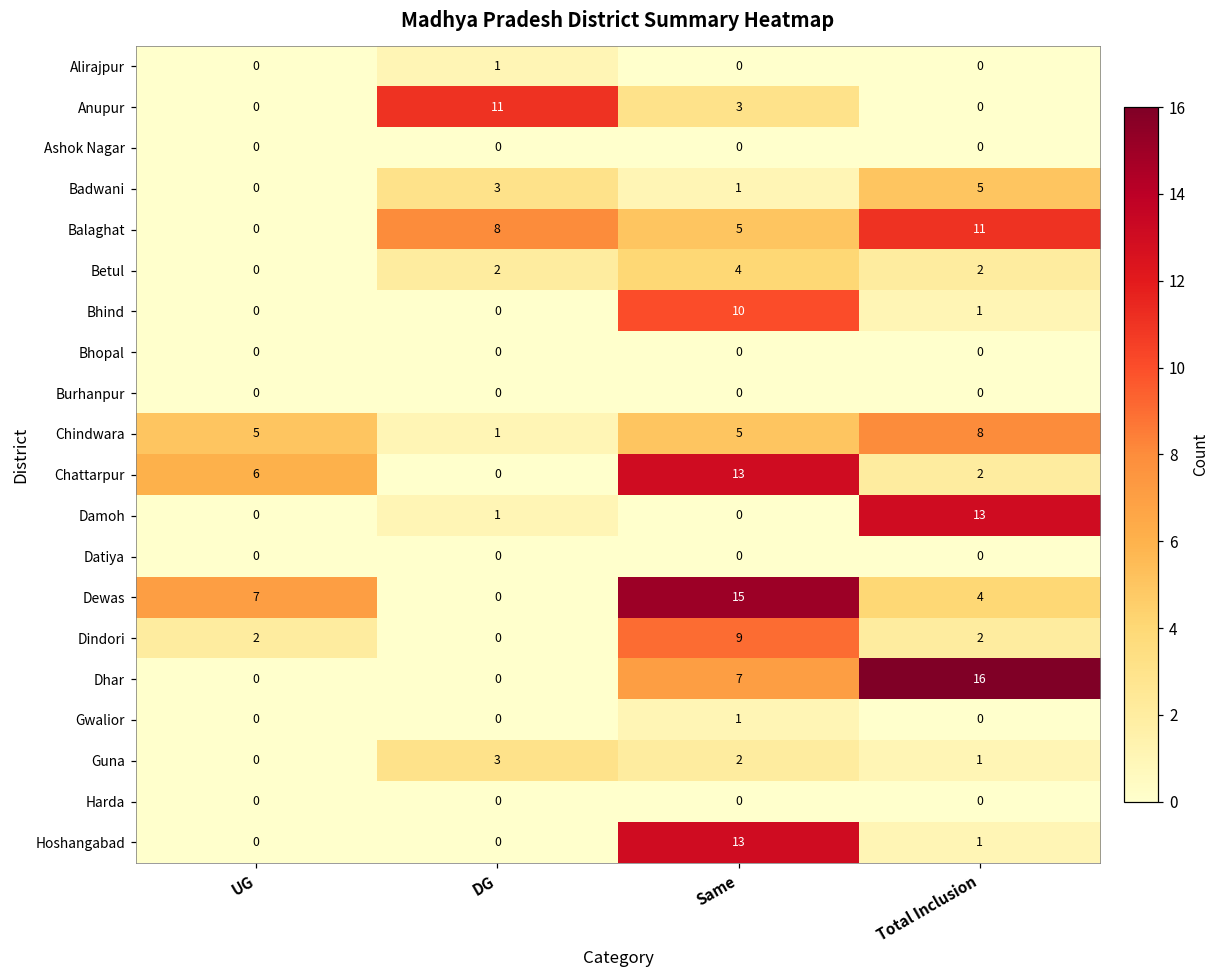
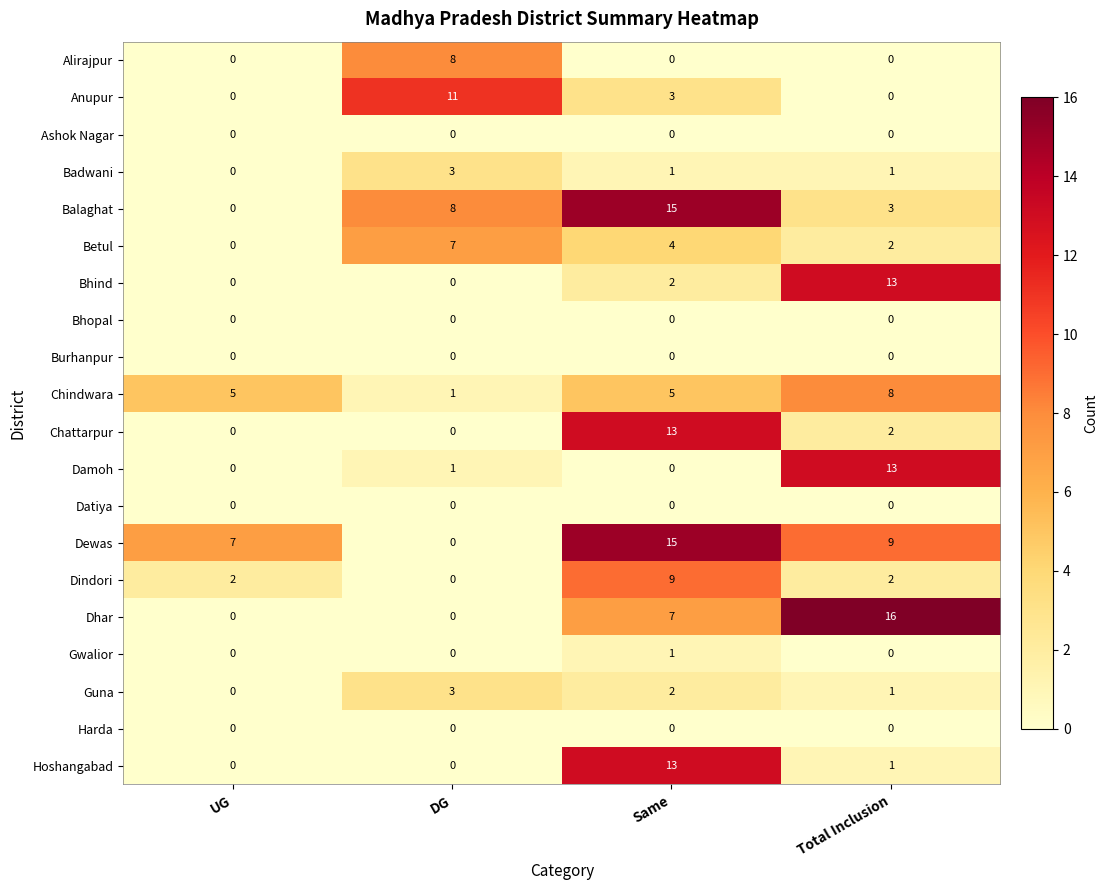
Alirajpur, DG: 1 -> 8
Badwani, Total Inclusion: 5 -> 1
Balaghat, Same: 5 -> 15
Balaghat, Total Inclusion: 11 -> 3
Betul, DG: 2 -> 7
Bhind, Same: 10 -> 2
Bhind, Total Inclusion: 1 -> 13
Chattarpur, UG: 6 -> 0
Dewas, Total Inclusion: 4 -> 9
